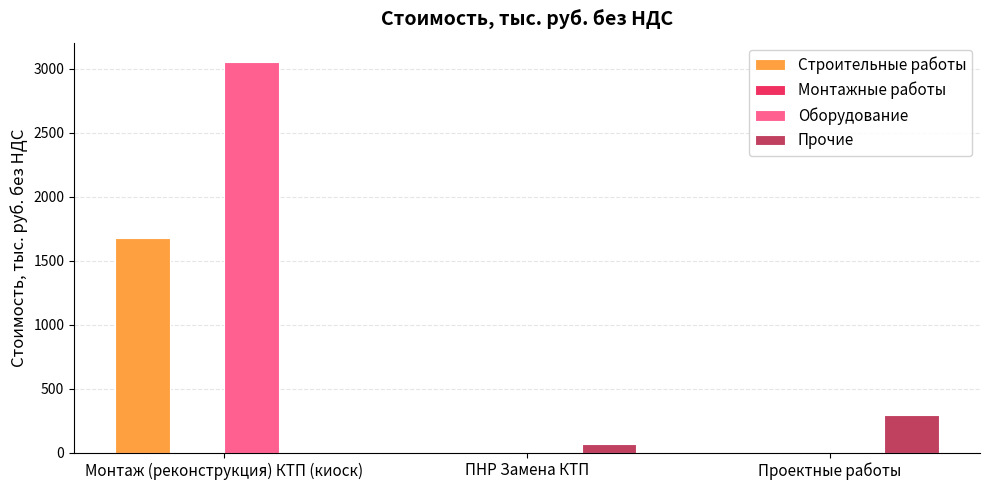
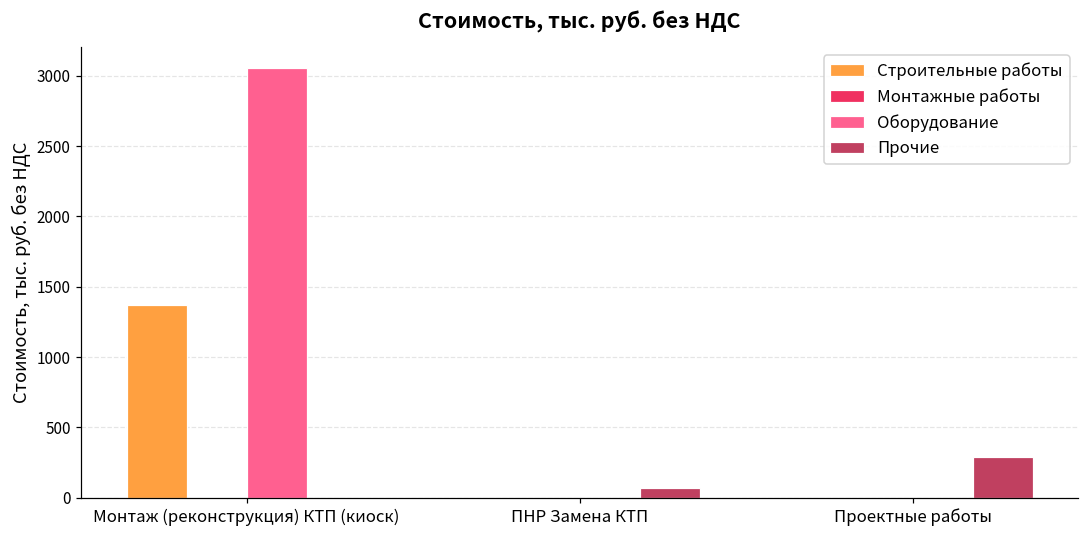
Строительные работы, Монтаж (реконструкция) КТП (киоск): 1680 -> 1370
